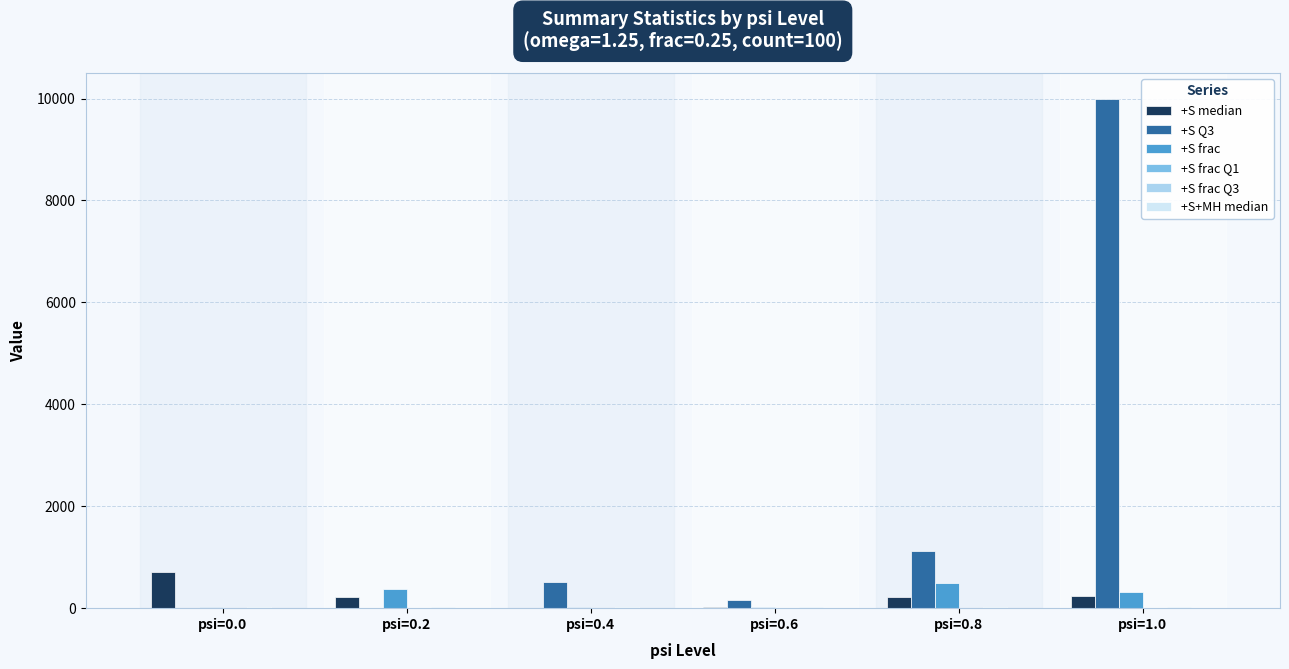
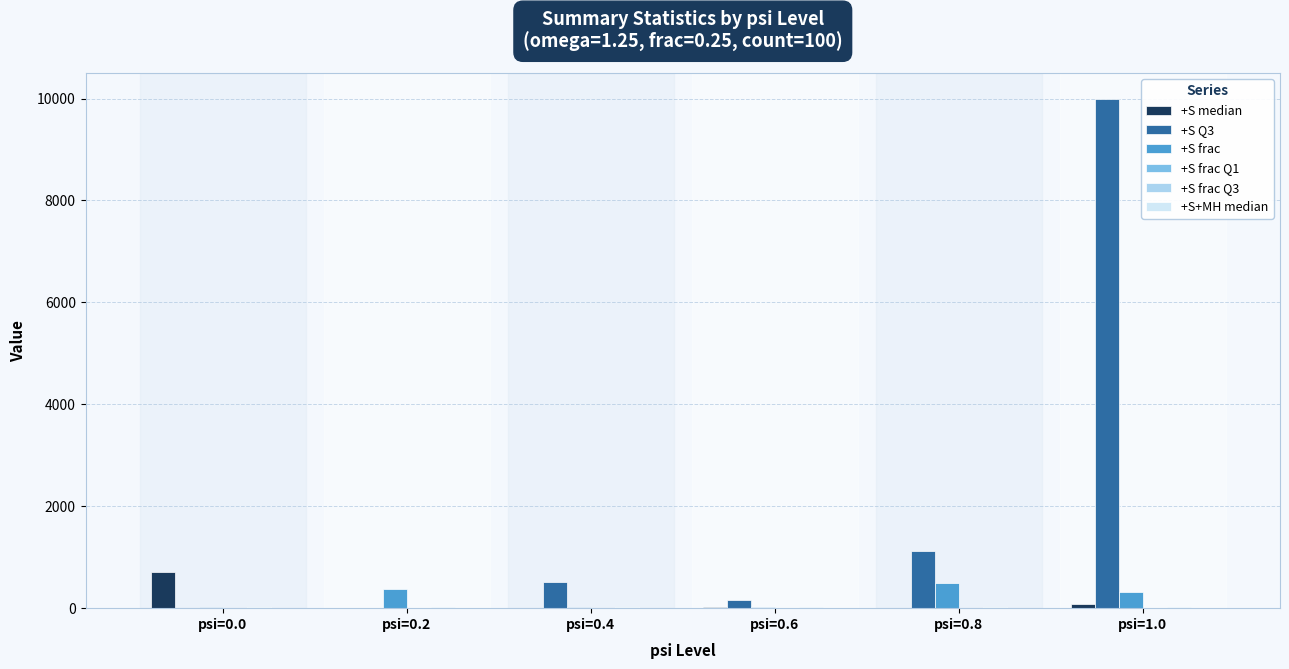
+S median, psi=0.2: 200 -> 0
+S median, psi=0.8: 200 -> 0
+S median, psi=1.0: 200 -> 100
